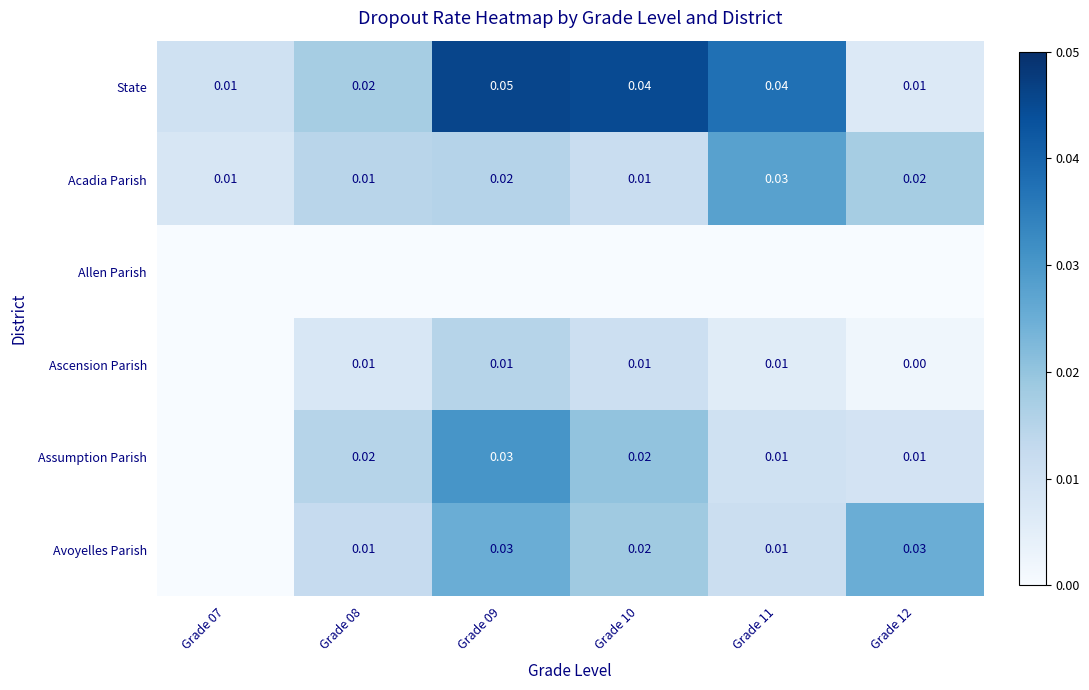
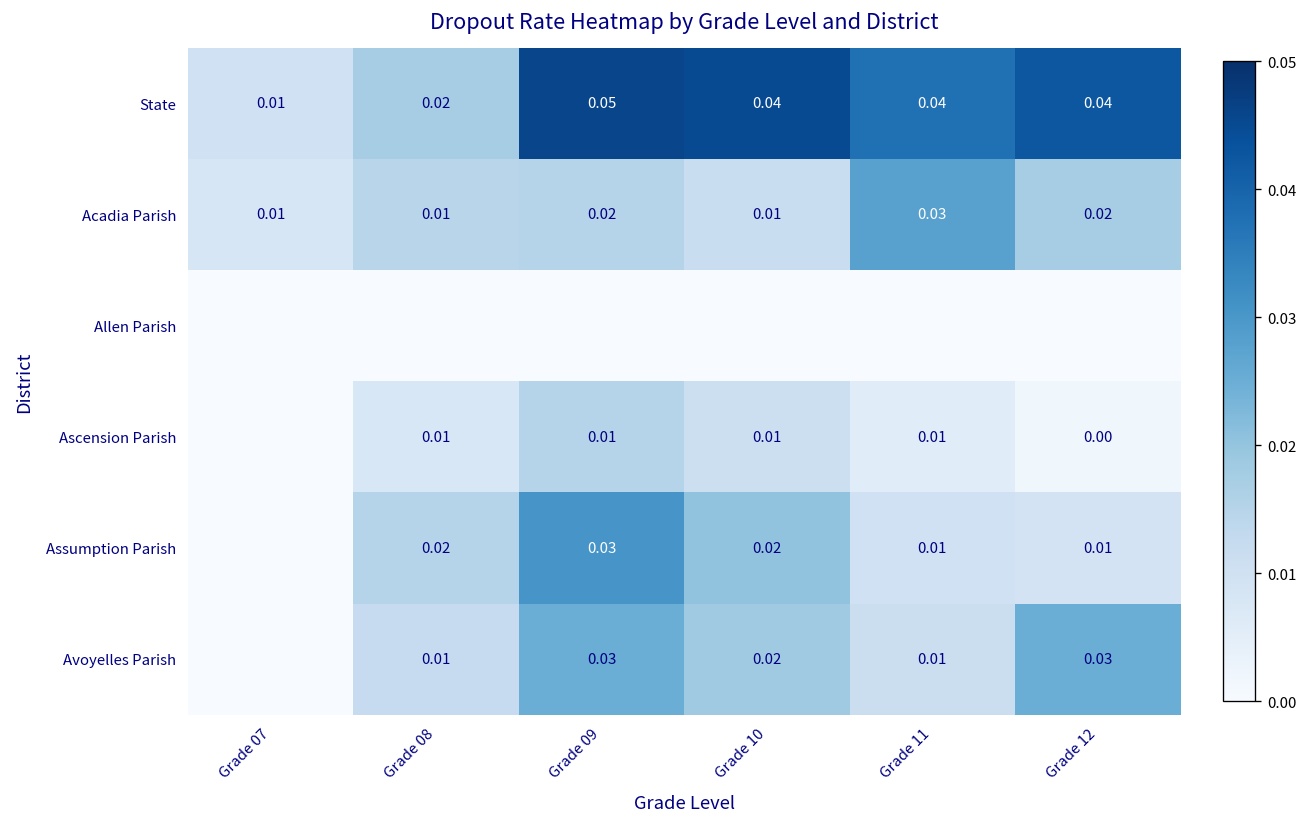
State, Grade 12: 0.01 -> 0.04
